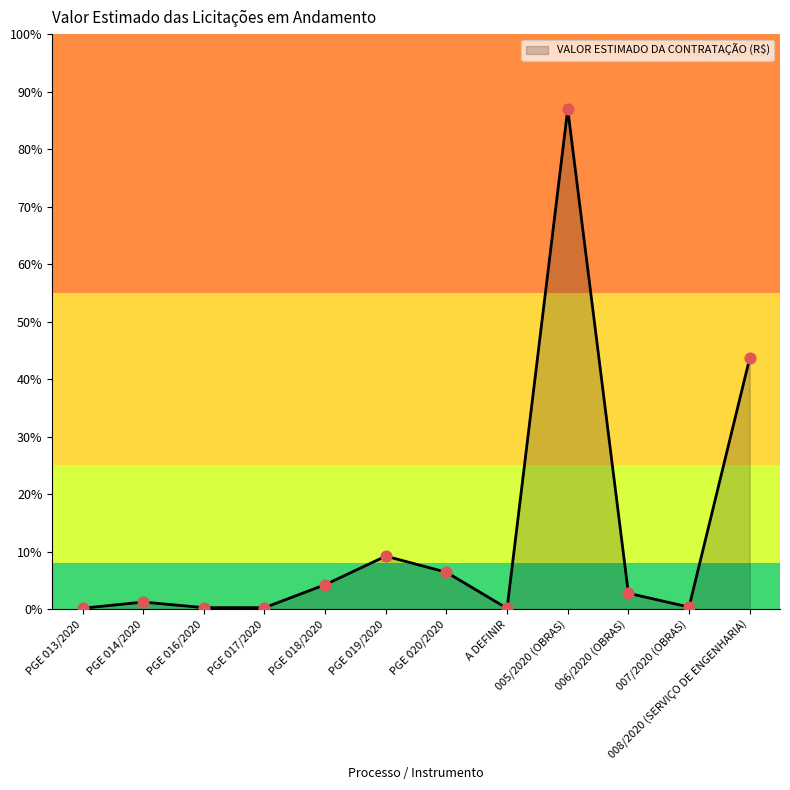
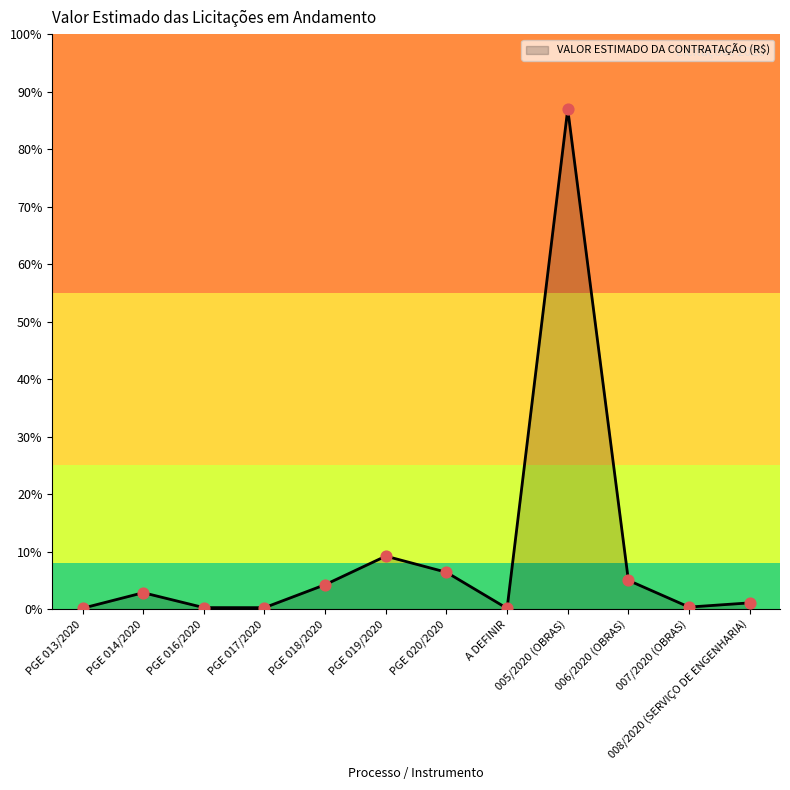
PGE 014/2020: 1% -> 3%
006/2020 (OBRAS): 3% -> 5%
008/2020 (SERVIÇO DE ENGENHARIA): 44% -> 1%
